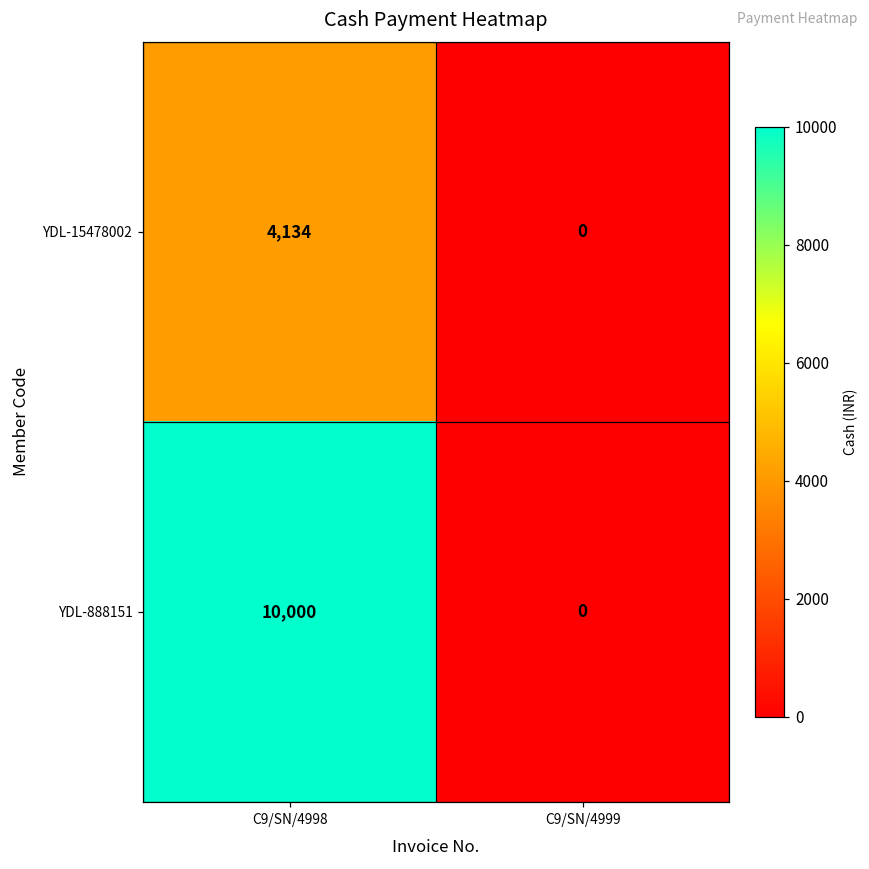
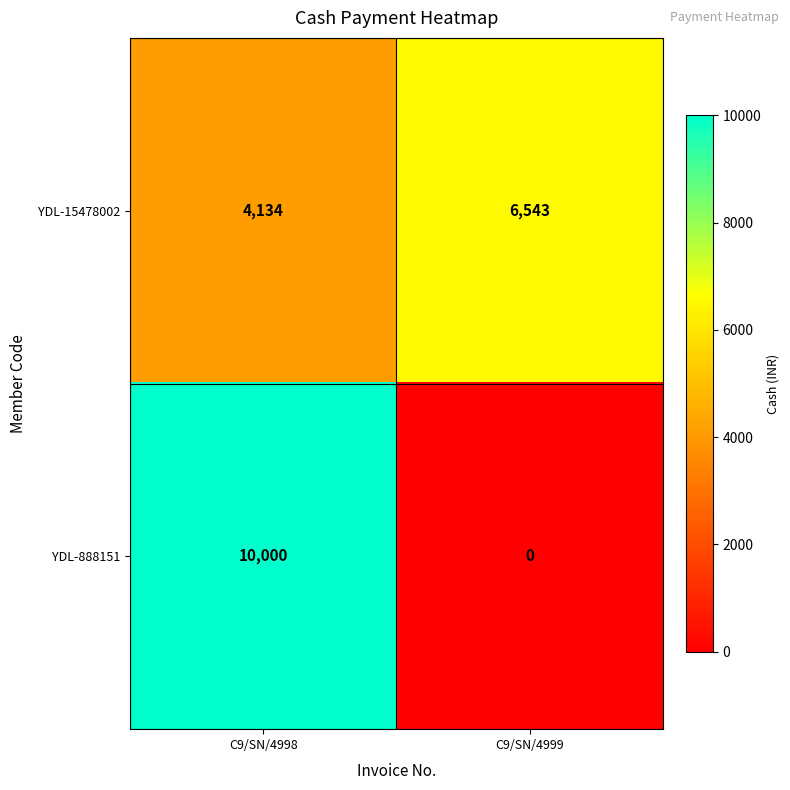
YDL-15478002, C9/SN/4999: 0 -> 6,543
